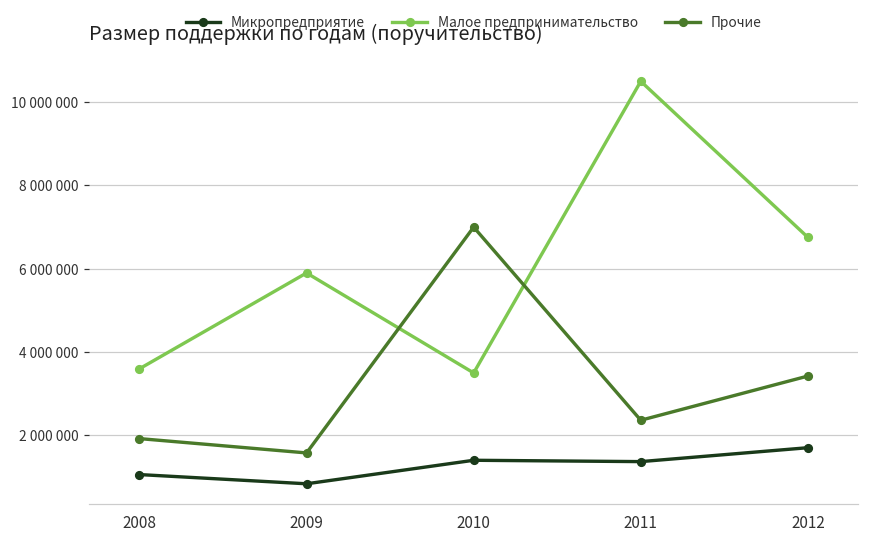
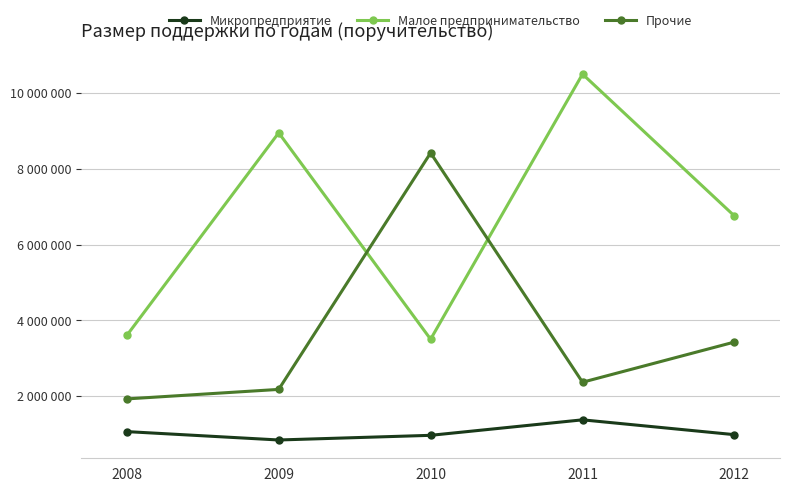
Малое предпринимательство, 2009: 5900000 -> 8900000
Прочие, 2009: 1600000 -> 2200000
Микропредприятие, 2010: 1400000 -> 1000000
Прочие, 2010: 7000000 -> 8400000
Микропредприятие, 2012: 1700000 -> 1000000
